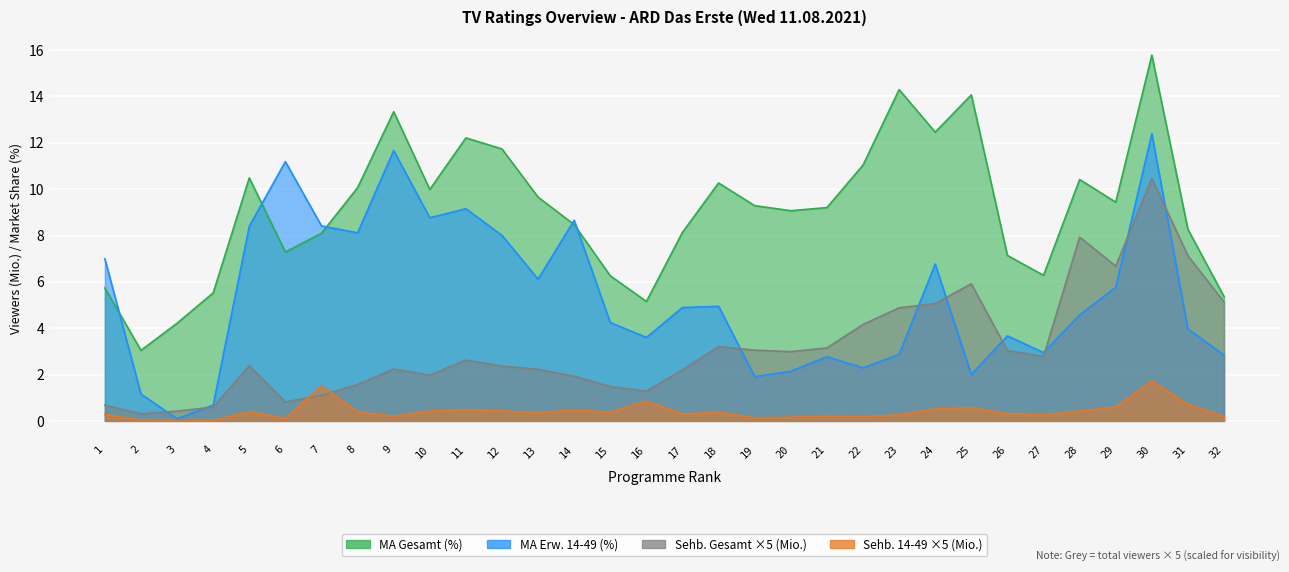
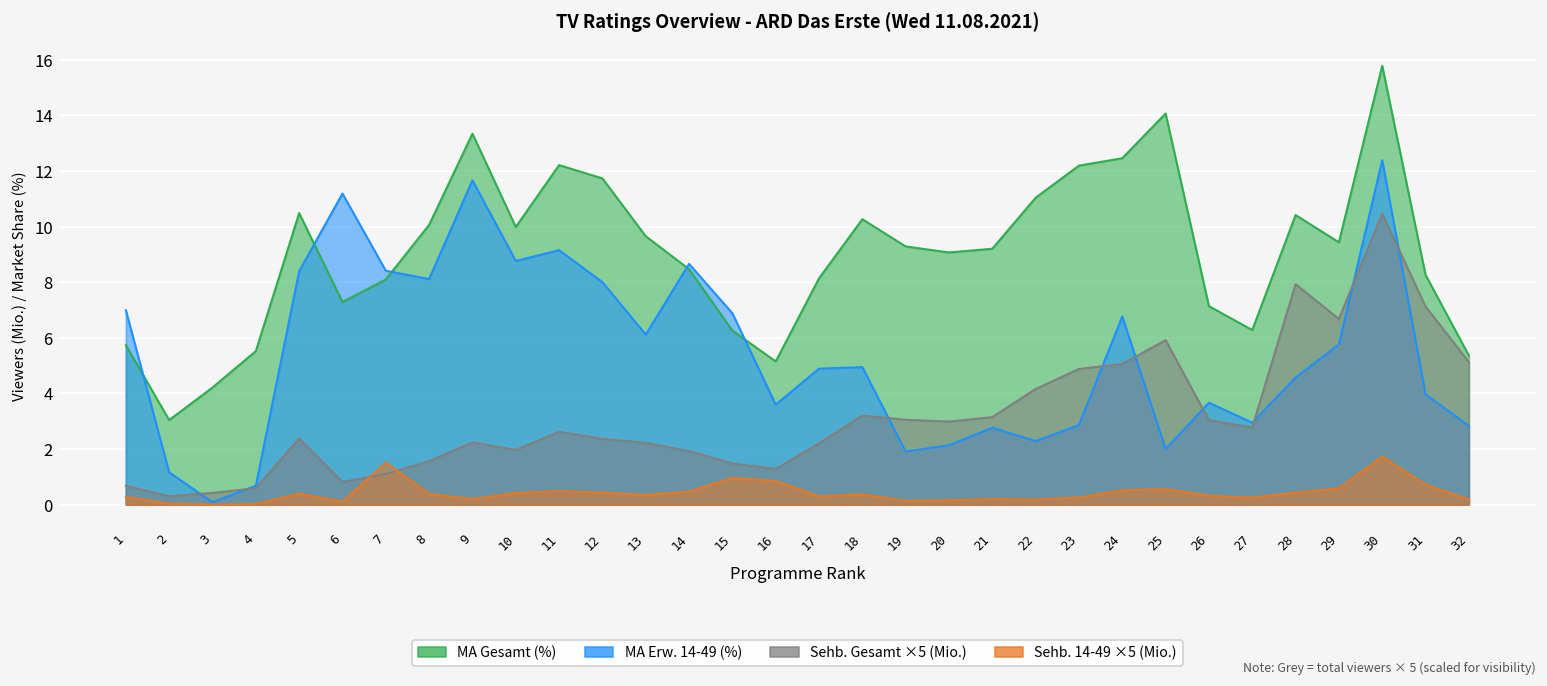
MA Erw. 14-49 (%), 15: 4.2 -> 6.9
Sehb. 14-49 ×5 (Mio.), 15: 0.4 -> 1.0
MA Gesamt (%), 23: 14.3 -> 12.2
